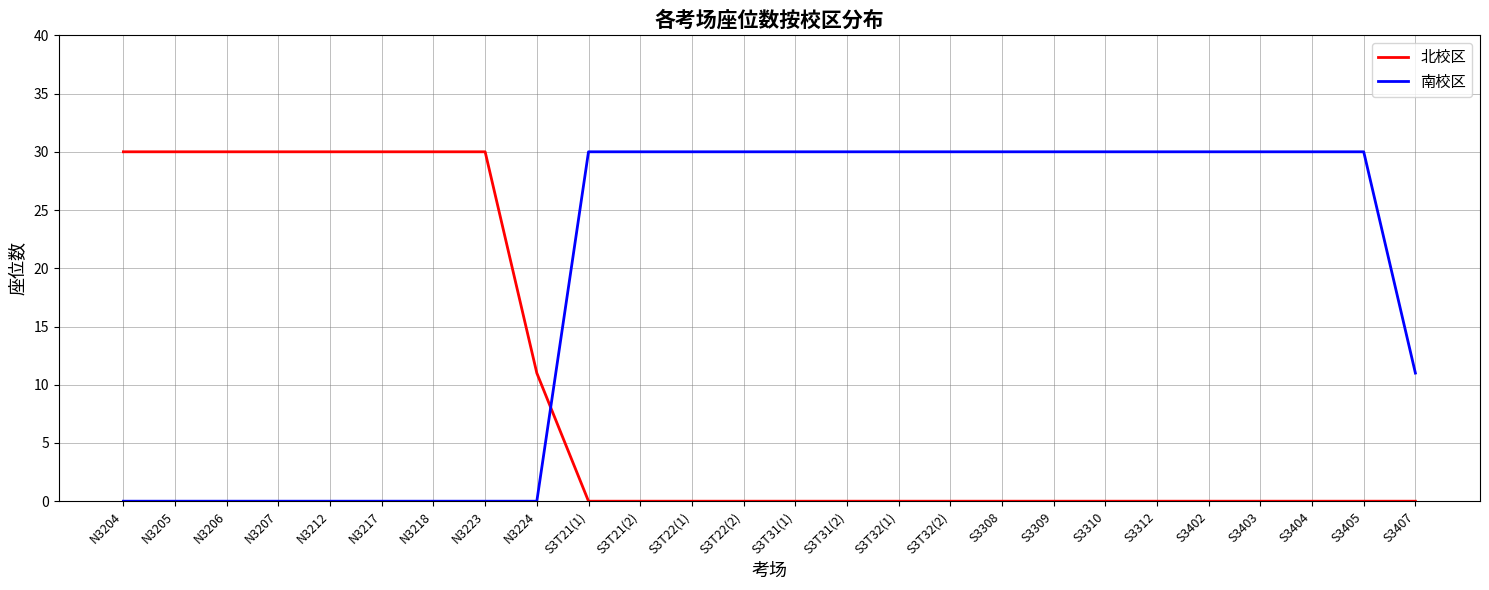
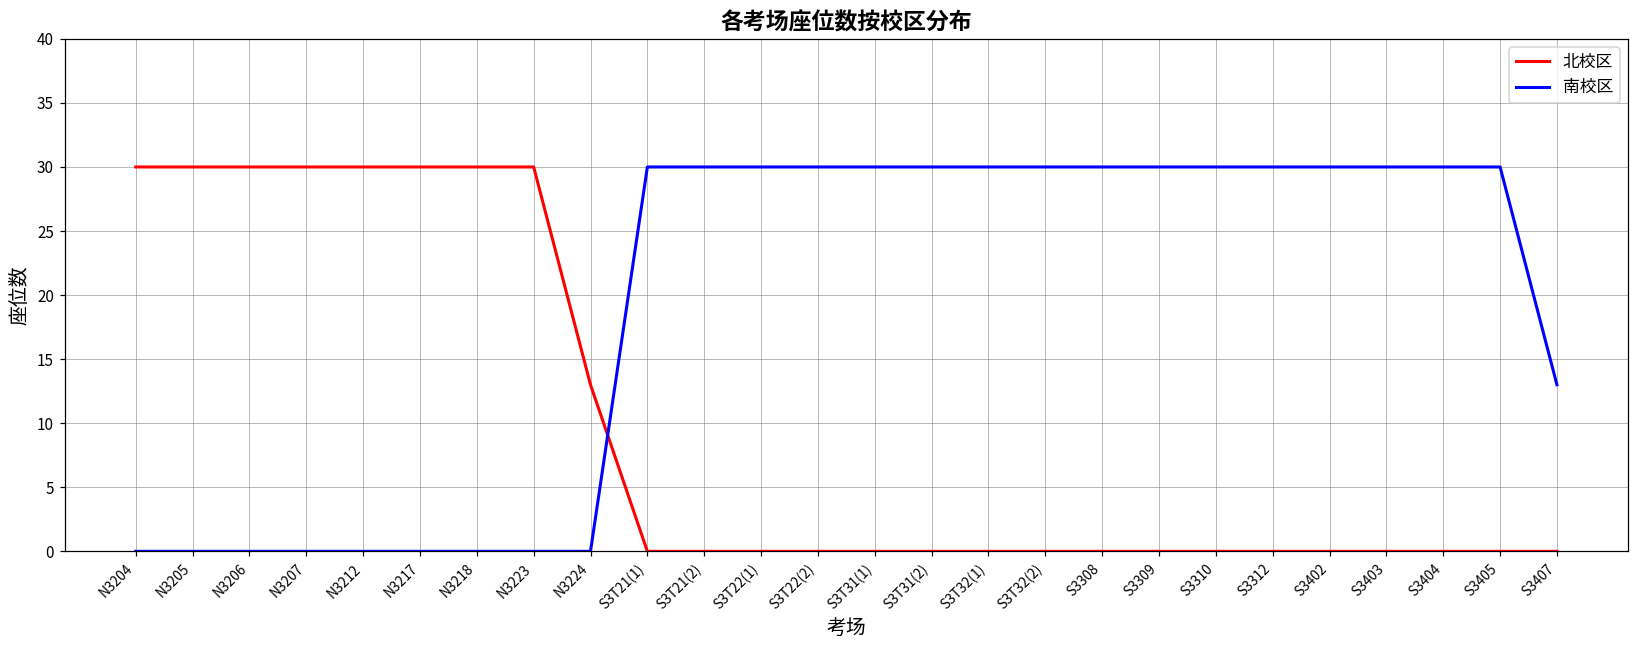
北校区, N3224: 11 -> 13
南校区, S3407: 11 -> 13
